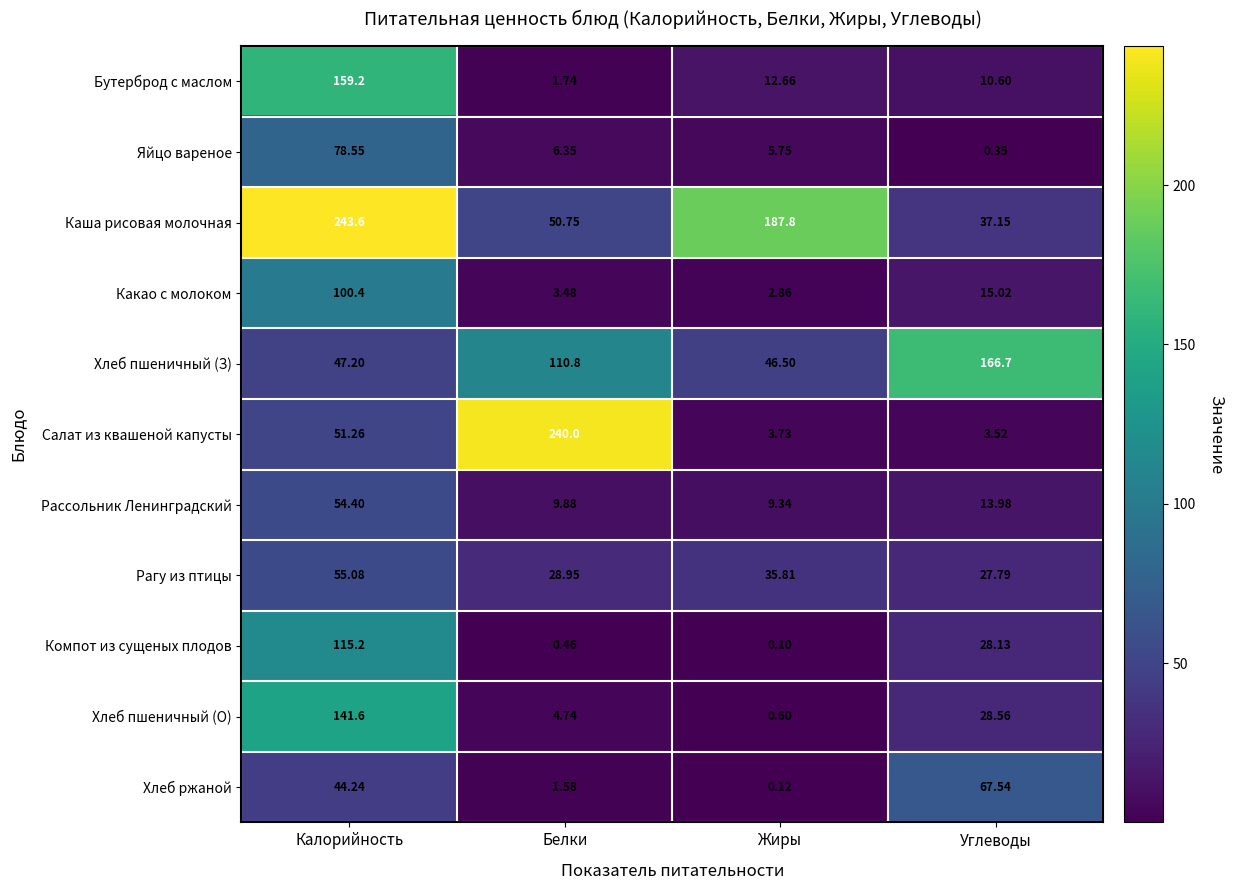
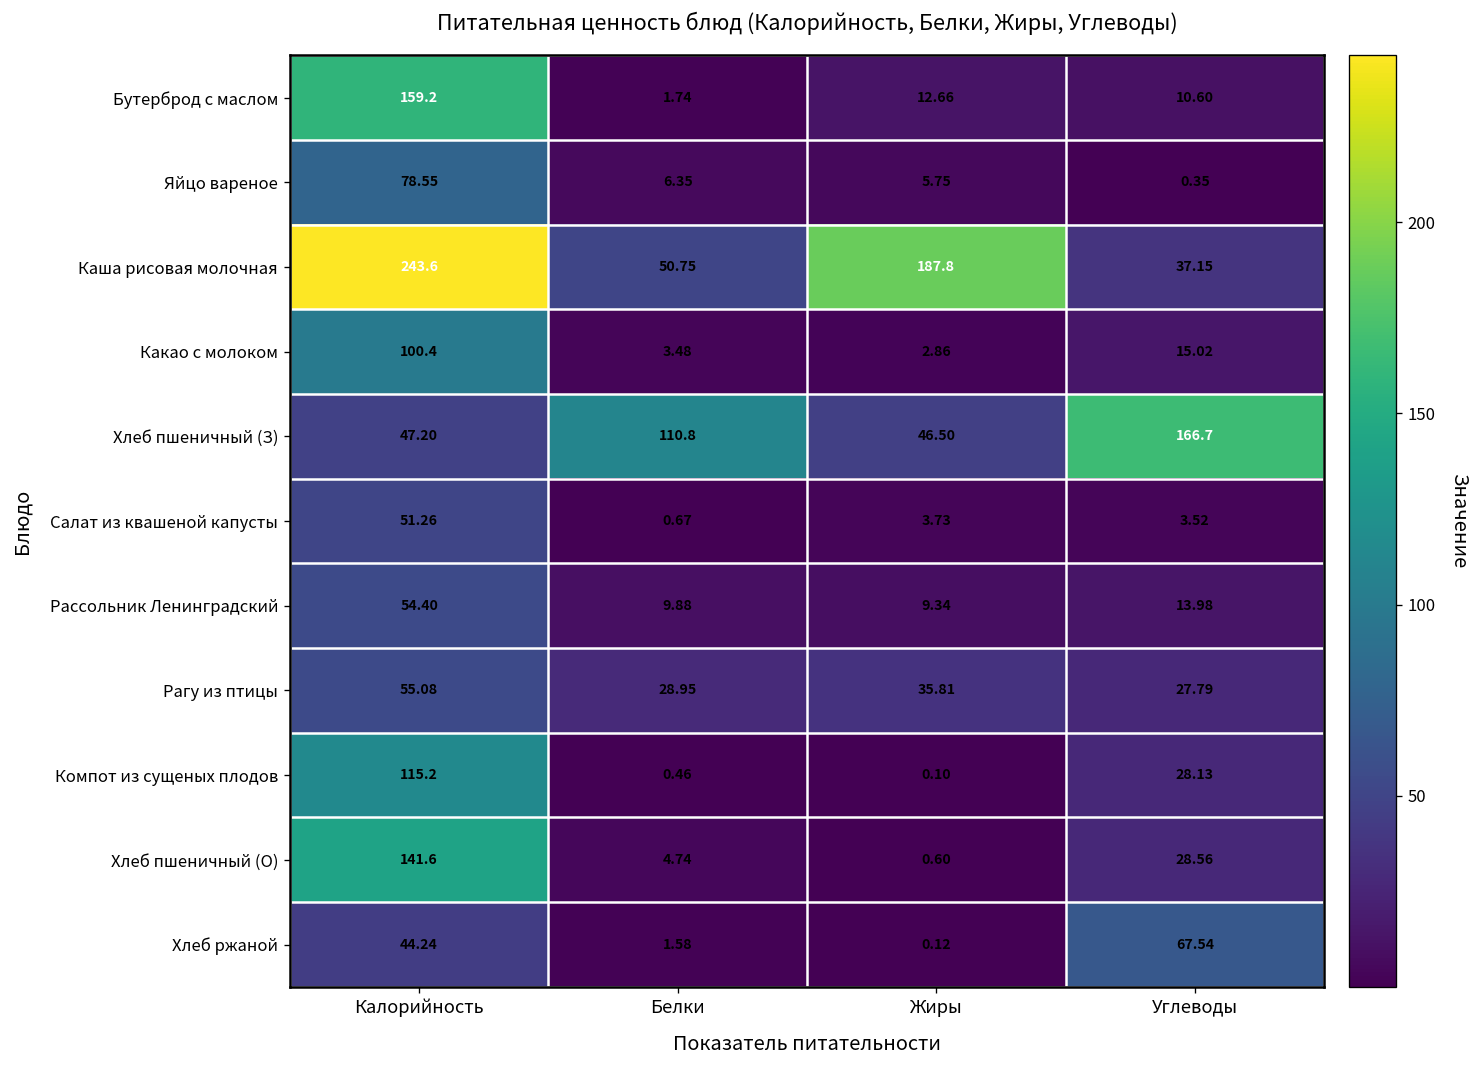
Салат из квашеной капусты, Белки: 240.0 -> 0.67
